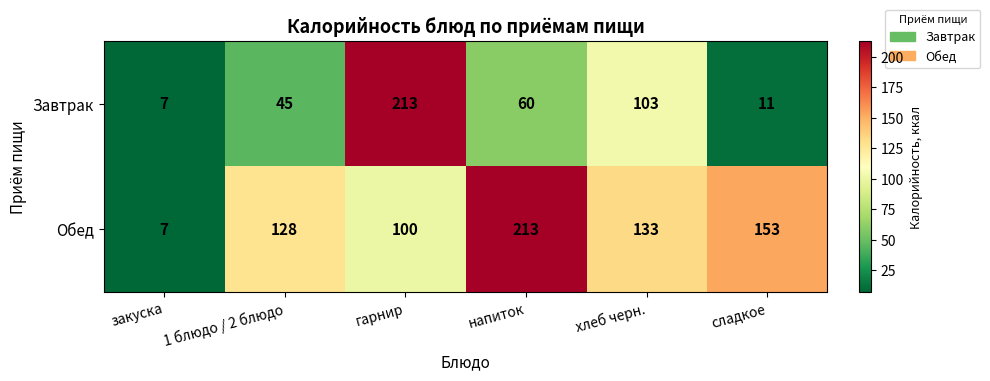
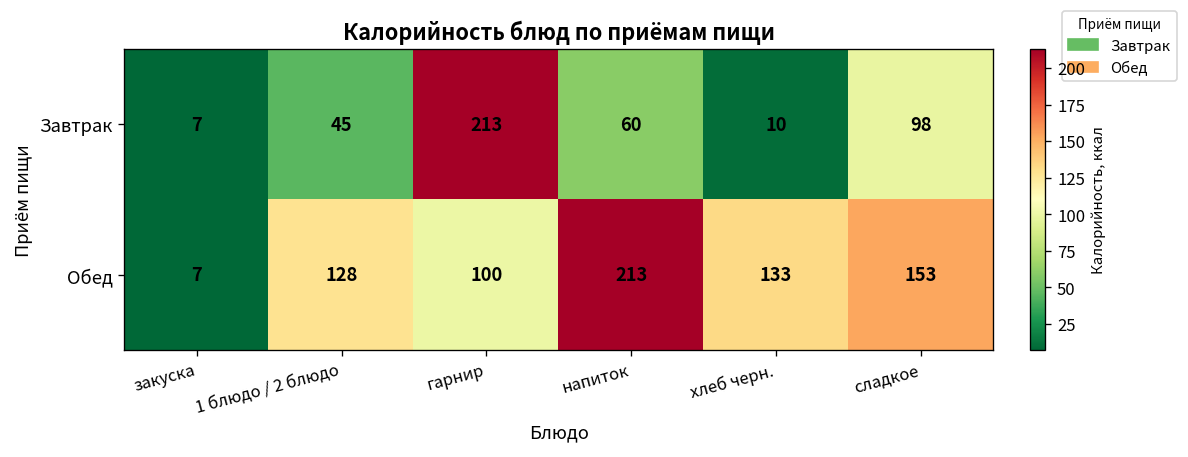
Завтрак, хлеб черн.: 103 -> 10
Завтрак, сладкое: 11 -> 98
